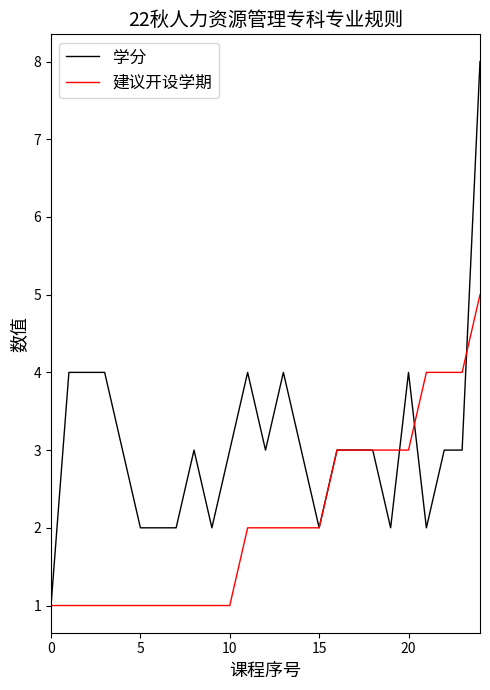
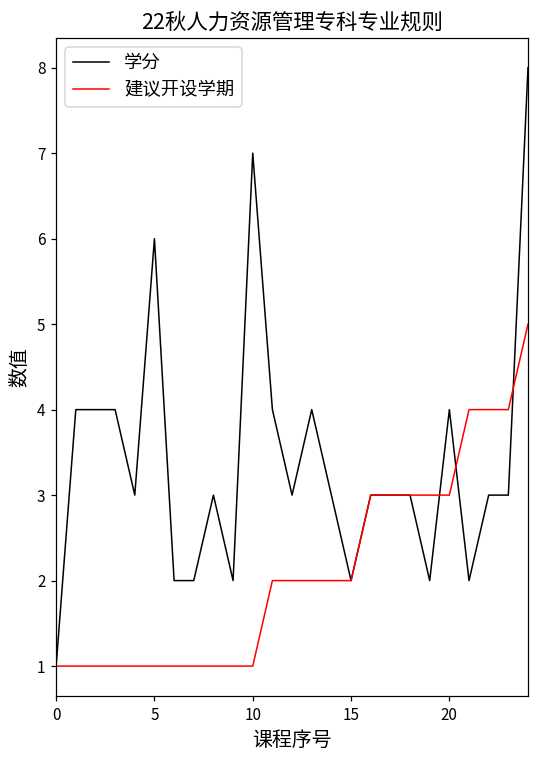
学分, 5: 2 -> 6
学分, 10: 3 -> 7
